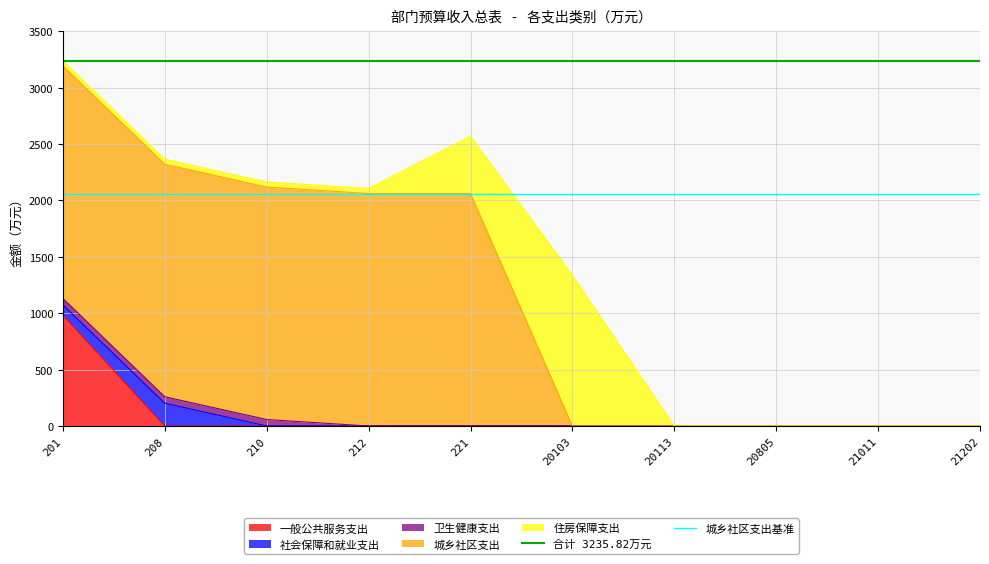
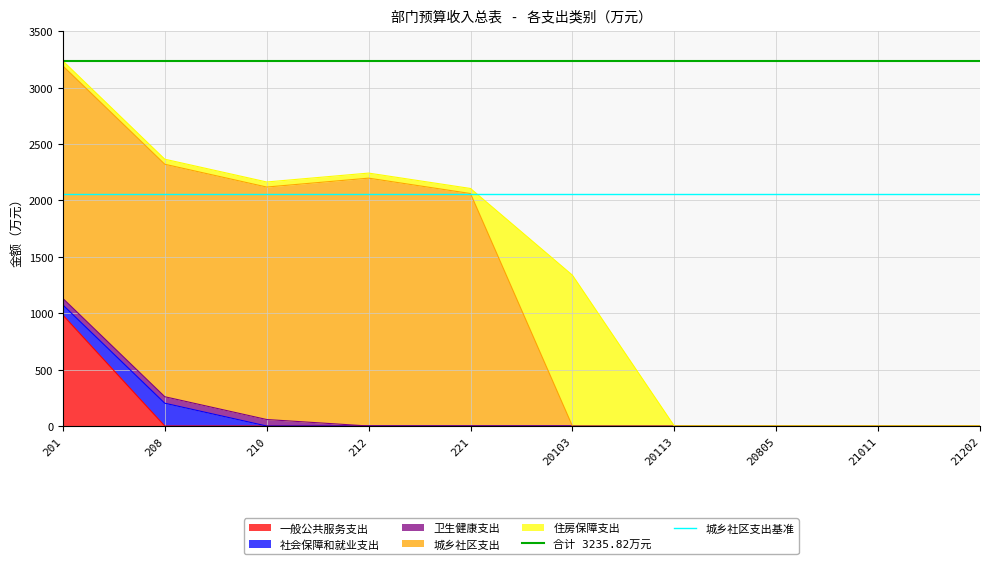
城乡社区支出, 212: 2060 -> 2200
住房保障支出, 221: 510 -> 40
